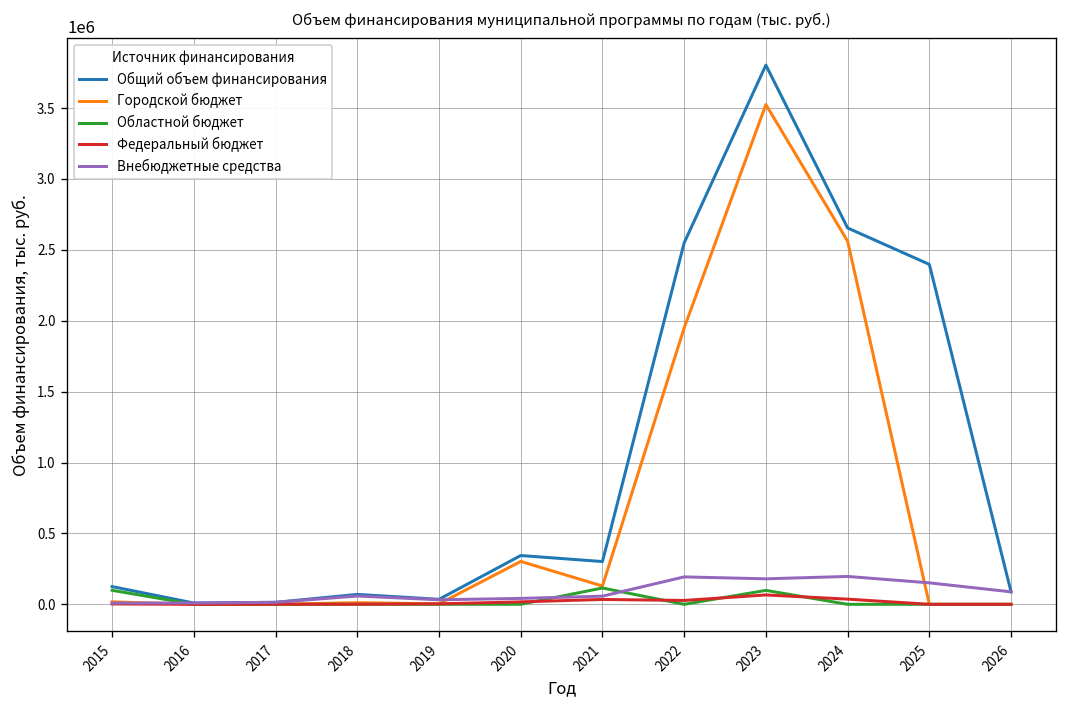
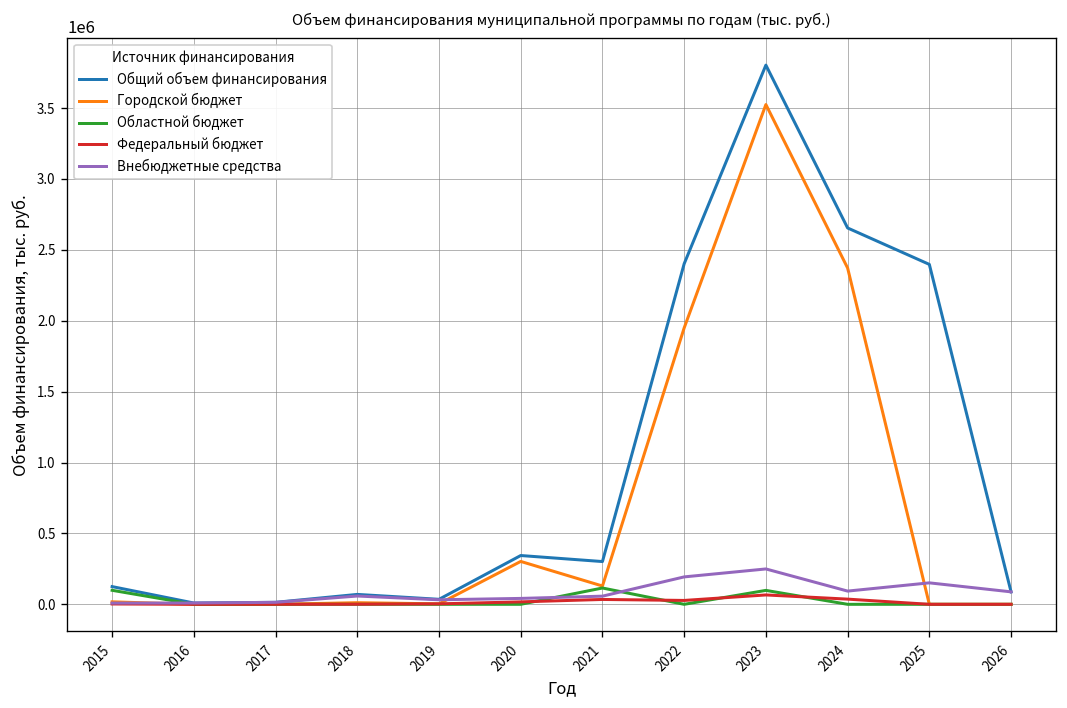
Общий объем финансирования, 2022: 2550000 -> 2400000
Внебюджетные средства, 2023: 180000 -> 250000
Городской бюджет, 2024: 2560000 -> 2370000
Внебюджетные средства, 2024: 200000 -> 90000
